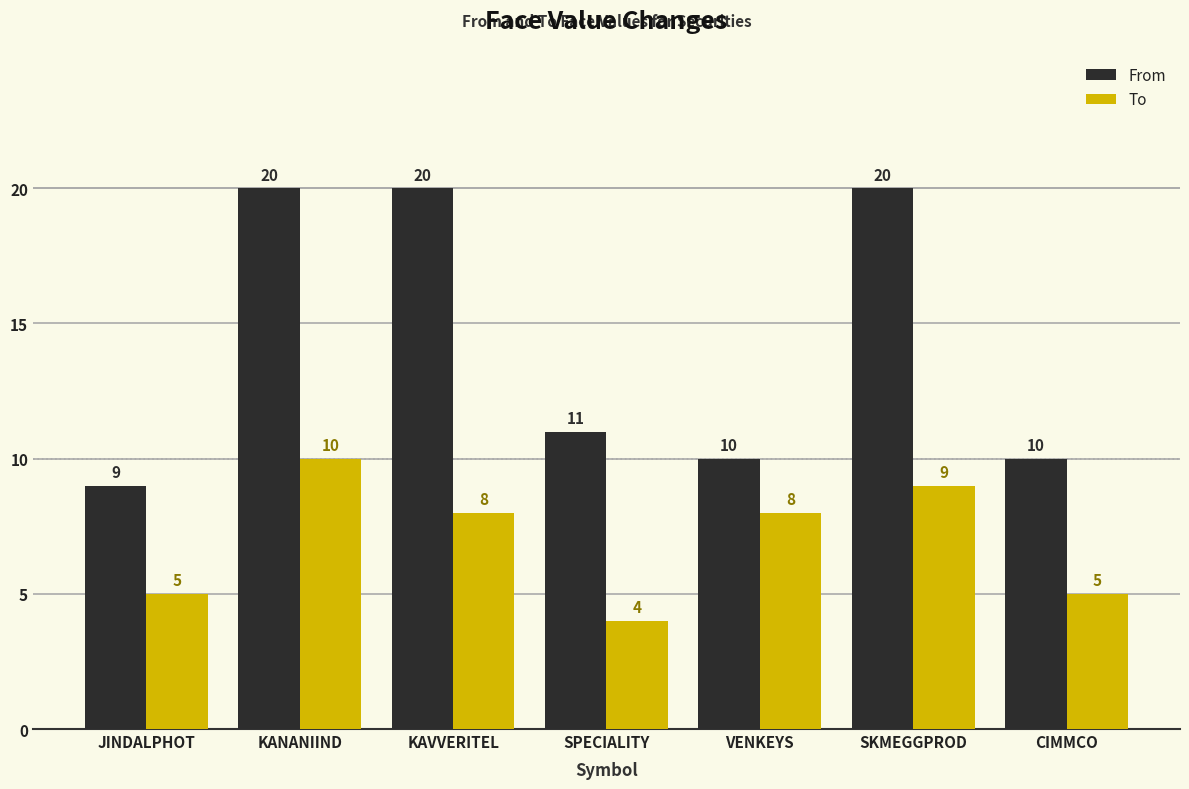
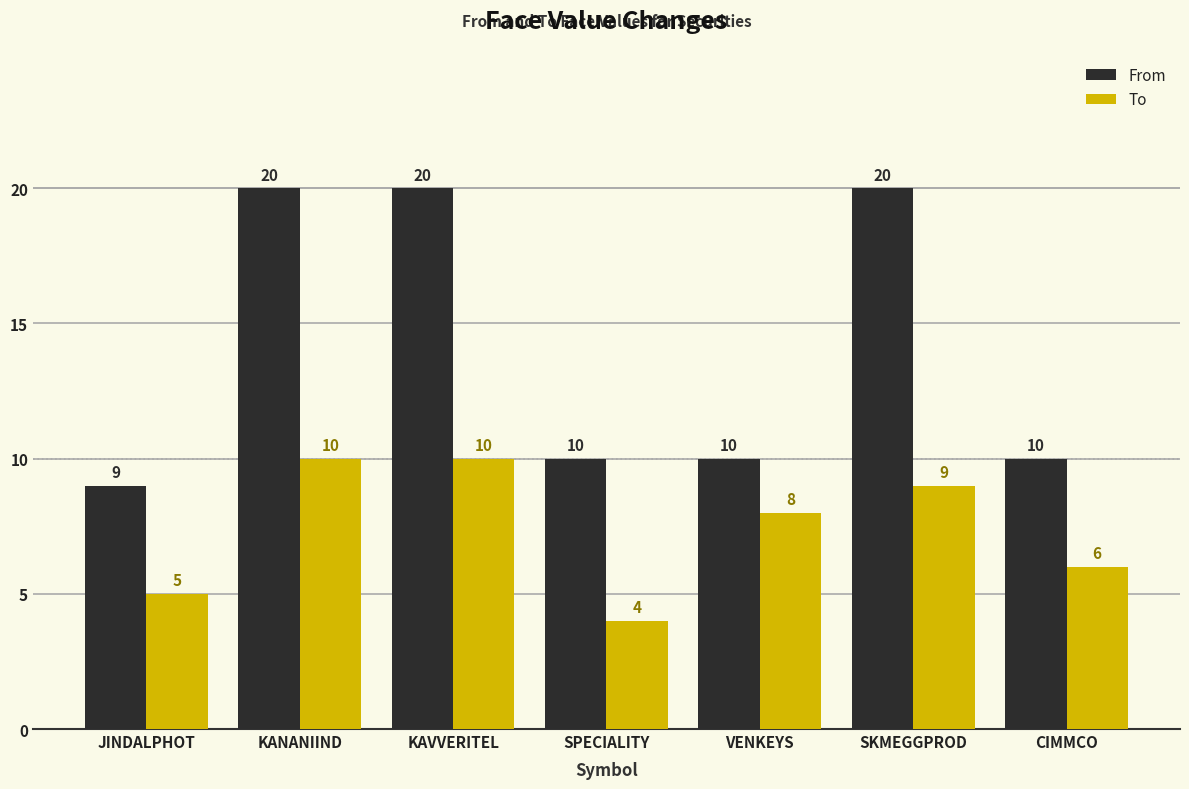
To, KAVVERITEL: 8 -> 10
From, SPECIALITY: 11 -> 10
To, CIMMCO: 5 -> 6
